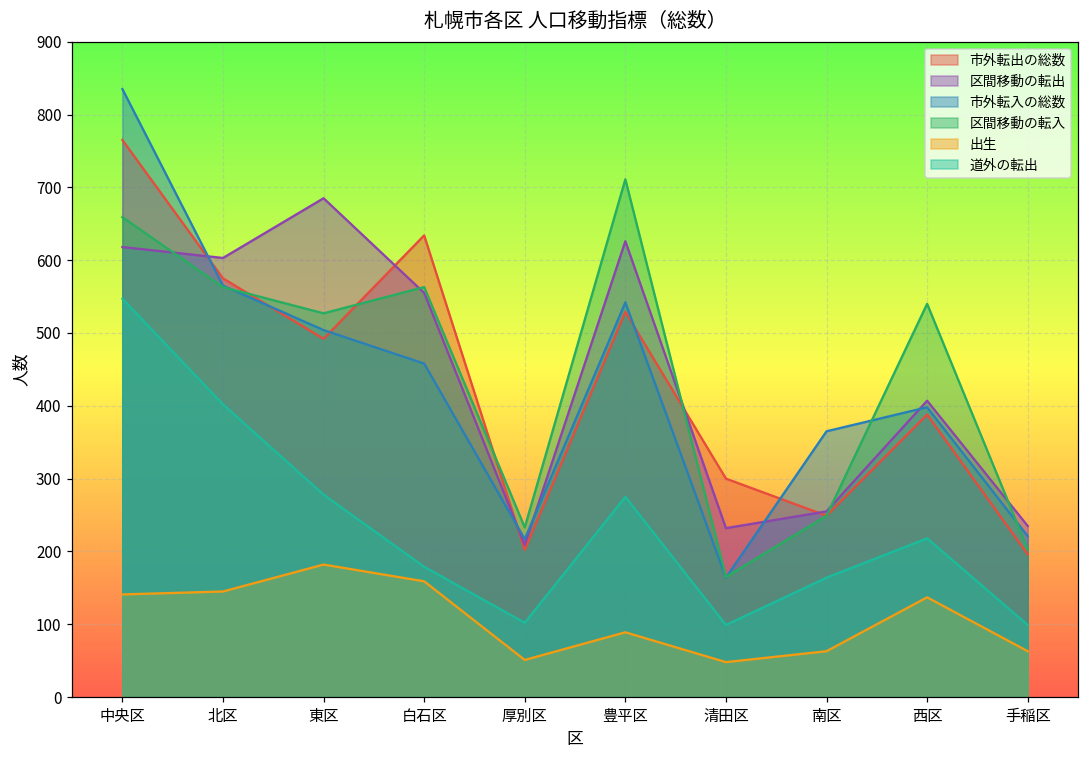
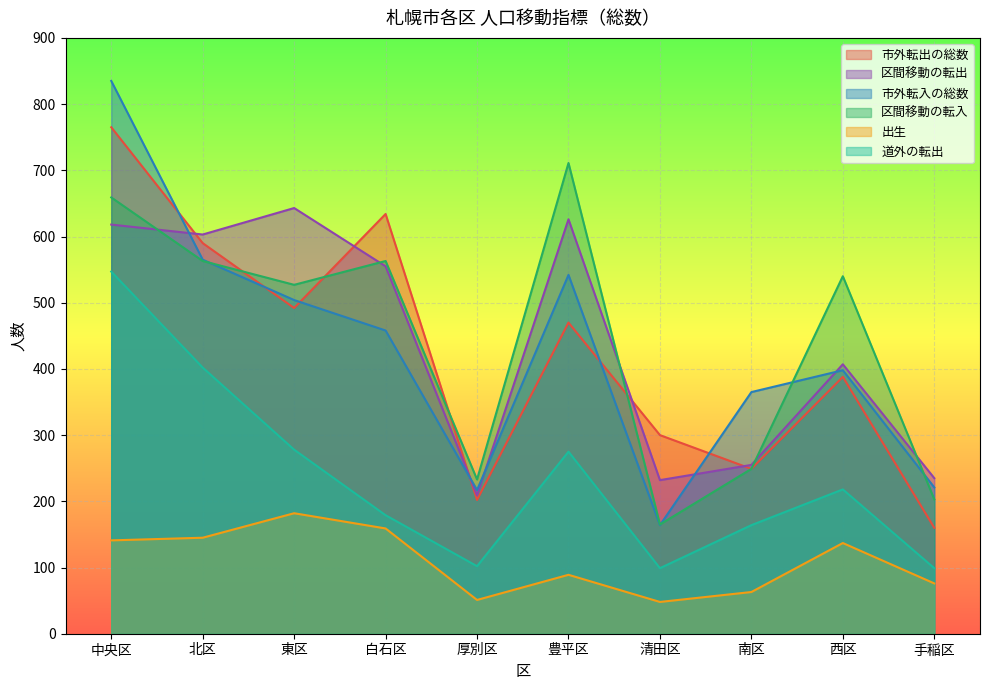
市外転出の総数, 北区: 580 -> 590
区間移動の転出, 東区: 690 -> 640
市外転出の総数, 豊平区: 530 -> 470
市外転出の総数, 手稲区: 200 -> 160
出生, 手稲区: 60 -> 80
